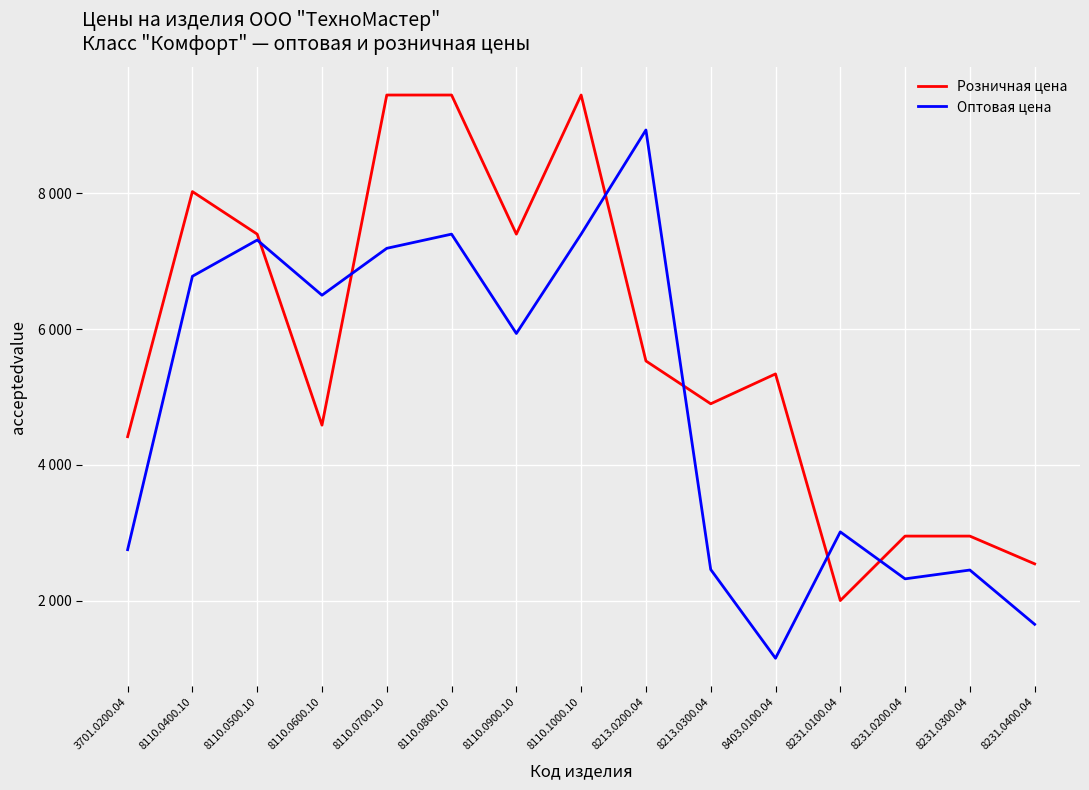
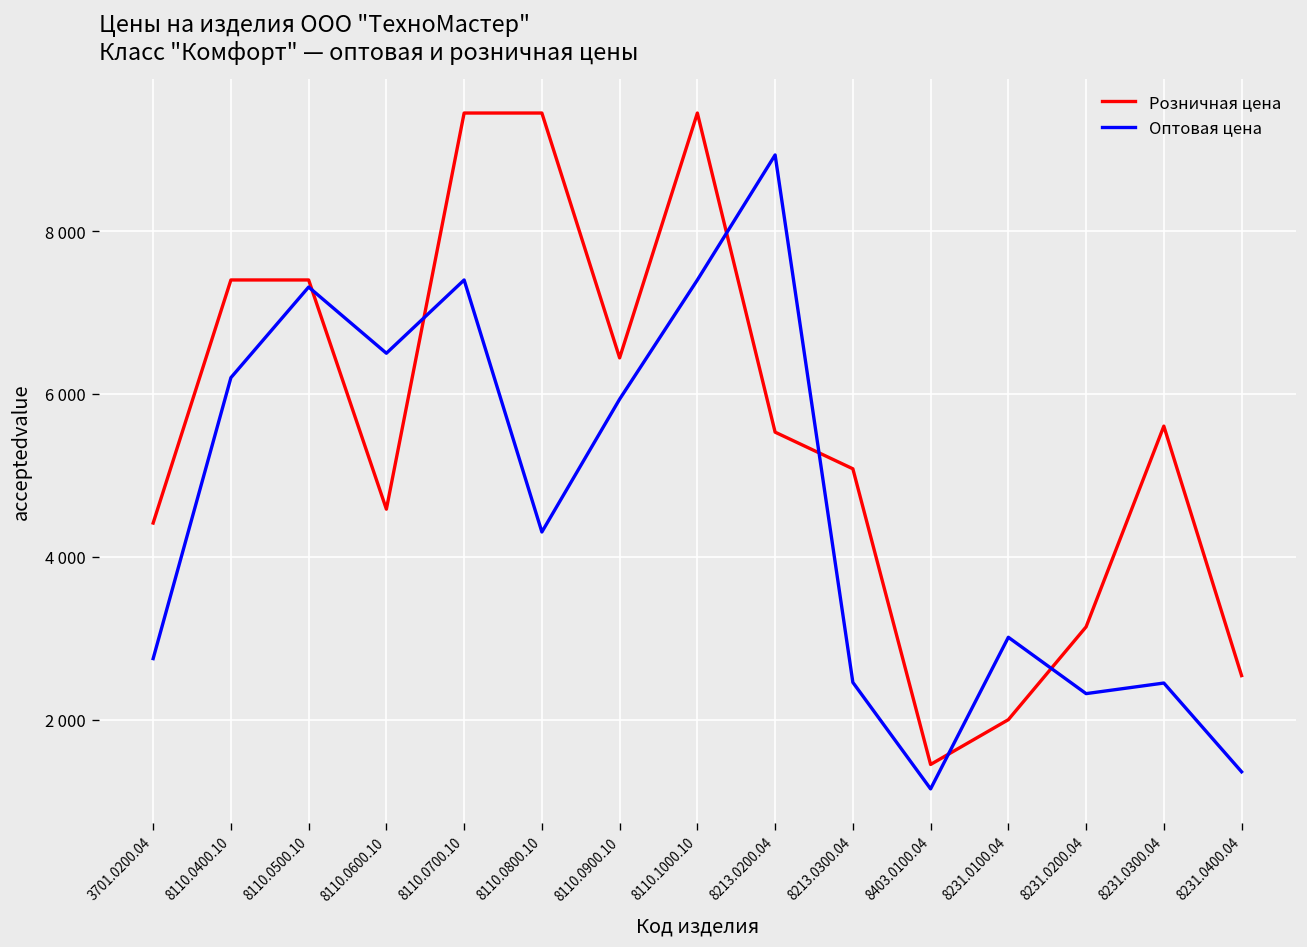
Розничная цена, 8110.0400.10: 8000 -> 7400
Оптовая цена, 8110.0400.10: 6800 -> 6200
Оптовая цена, 8110.0700.10: 7200 -> 7400
Оптовая цена, 8110.0800.10: 7400 -> 4300
Розничная цена, 8110.0900.10: 7400 -> 6400
Розничная цена, 8213.0300.04: 4900 -> 5100
Розничная цена, 8403.0100.04: 5300 -> 1500
Розничная цена, 8231.0200.04: 3000 -> 3100
Розничная цена, 8231.0300.04: 3000 -> 5600
Оптовая цена, 8231.0400.04: 1700 -> 1400
